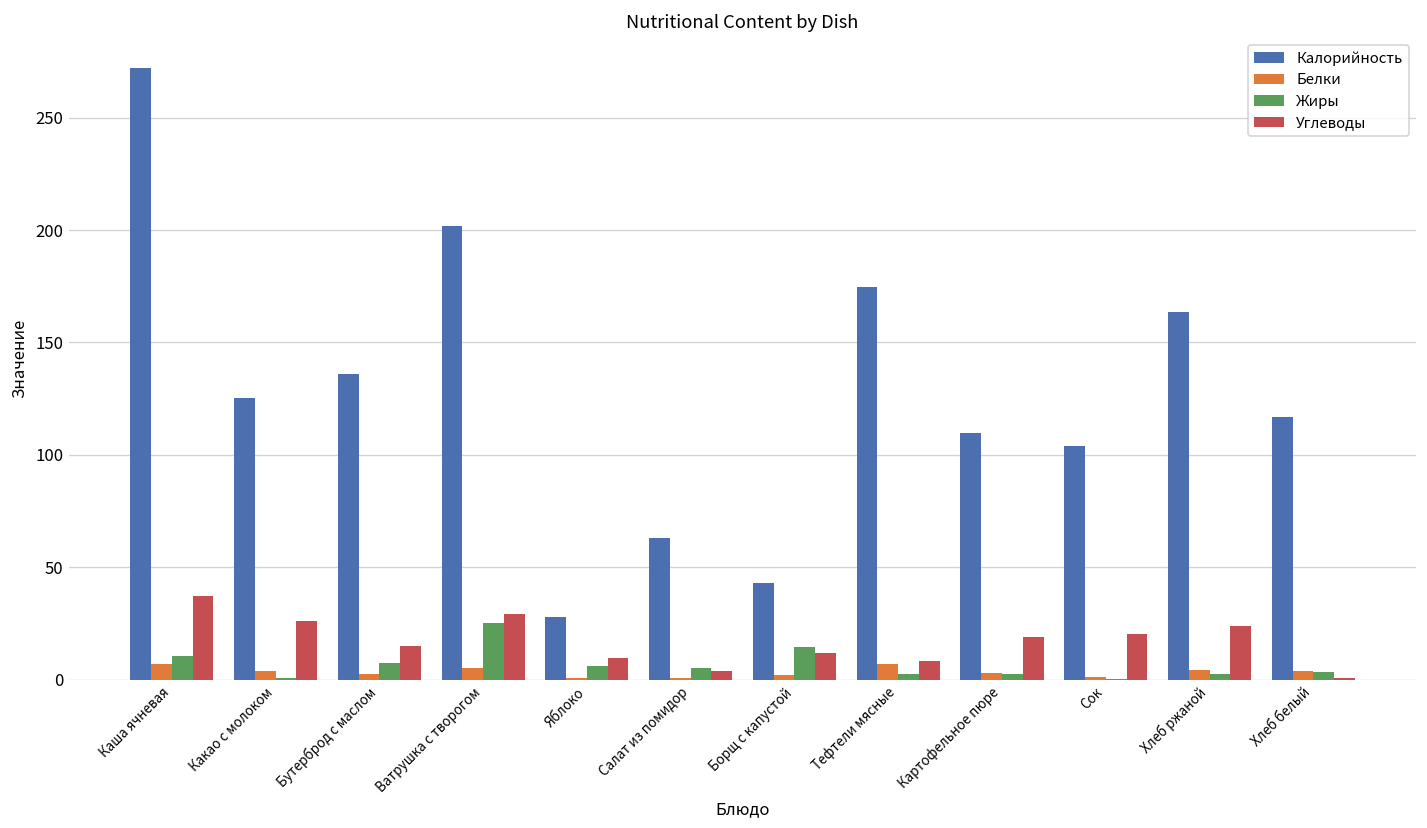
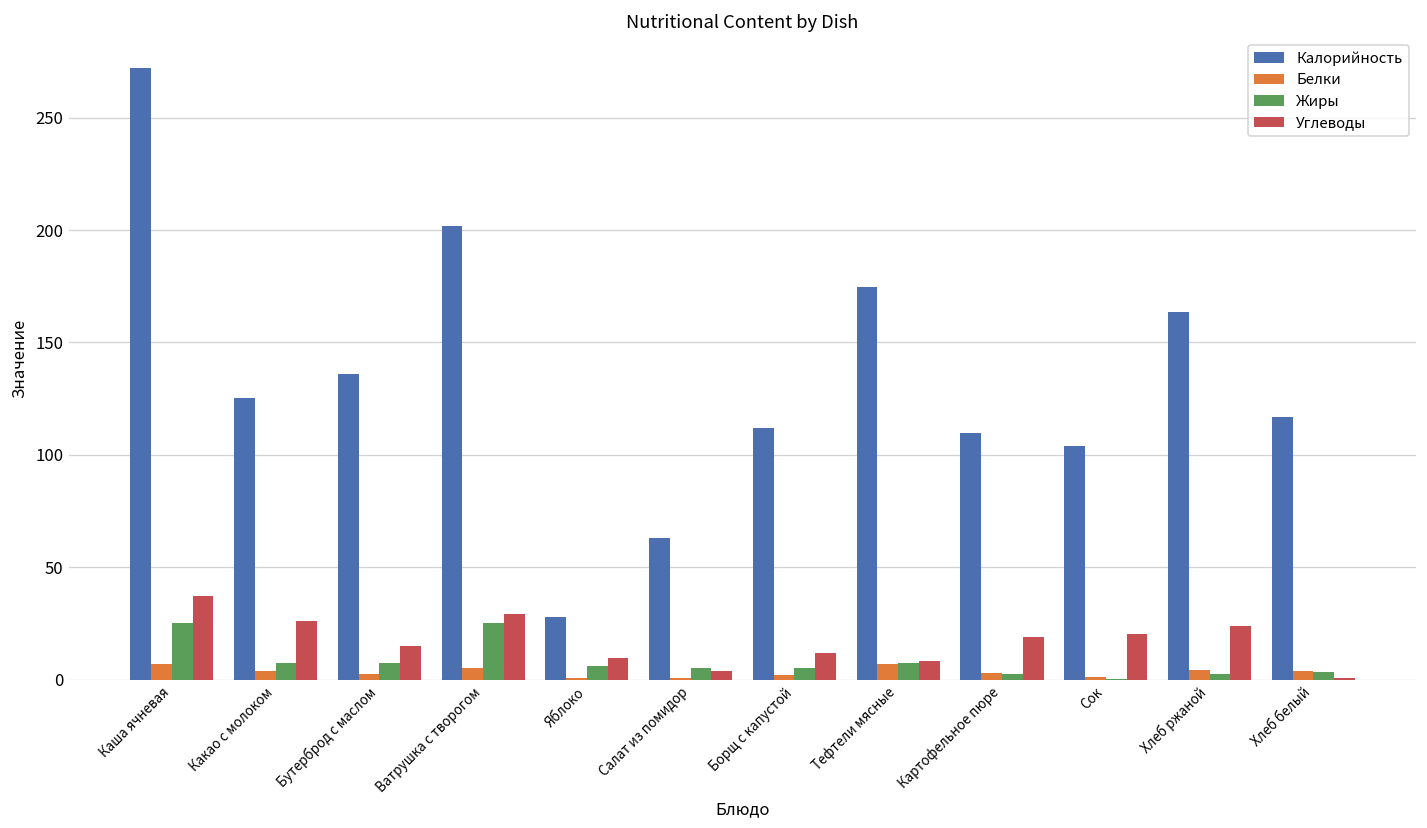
Жиры, Каша ячневая: 10 -> 25
Жиры, Какао с молоком: 1 -> 8
Калорийность, Борщ с капустой: 43 -> 112
Жиры, Борщ с капустой: 14 -> 5
Жиры, Тефтели мясные: 3 -> 7
